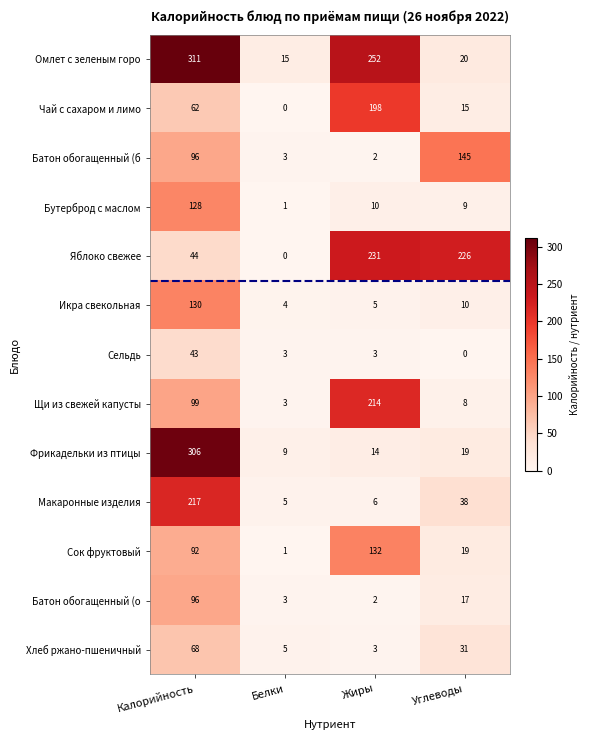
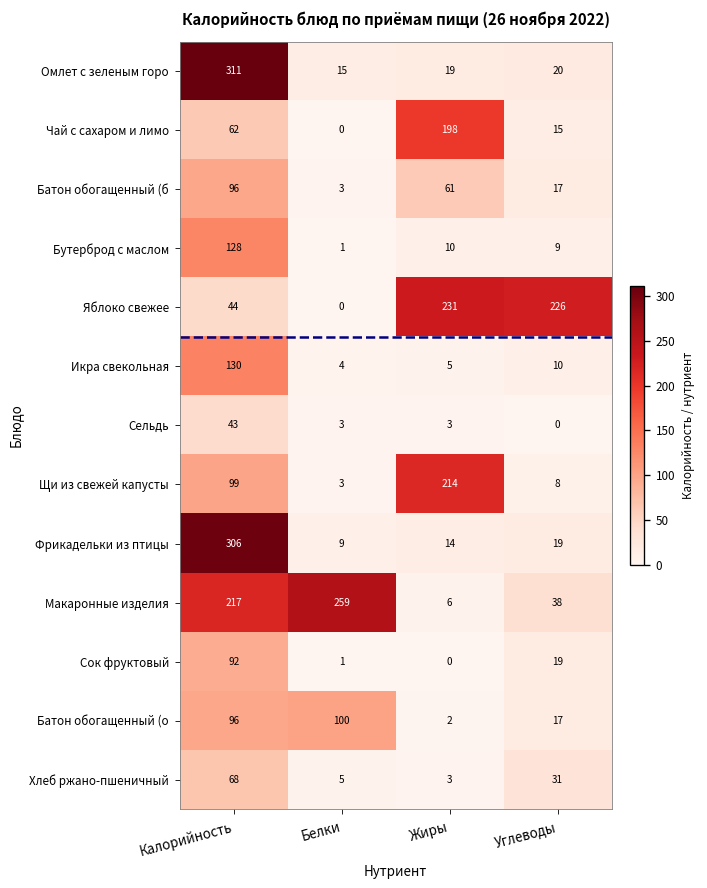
Омлет с зеленым горо, Жиры: 252 -> 19
Батон обогащенный (б, Жиры: 2 -> 61
Батон обогащенный (б, Углеводы: 145 -> 17
Макаронные изделия, Белки: 5 -> 259
Сок фруктовый, Жиры: 132 -> 0
Батон обогащенный (о, Белки: 3 -> 100
